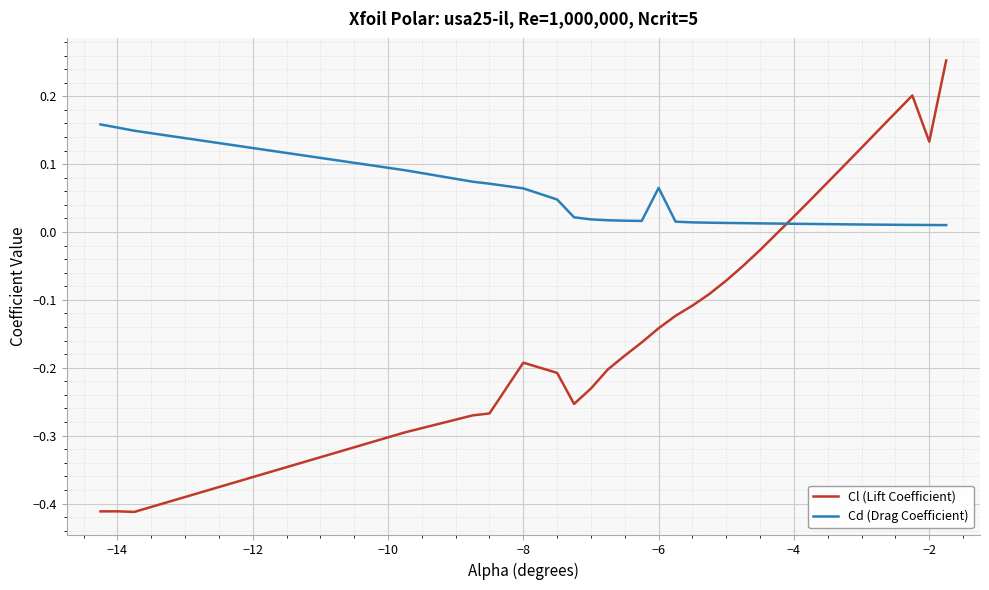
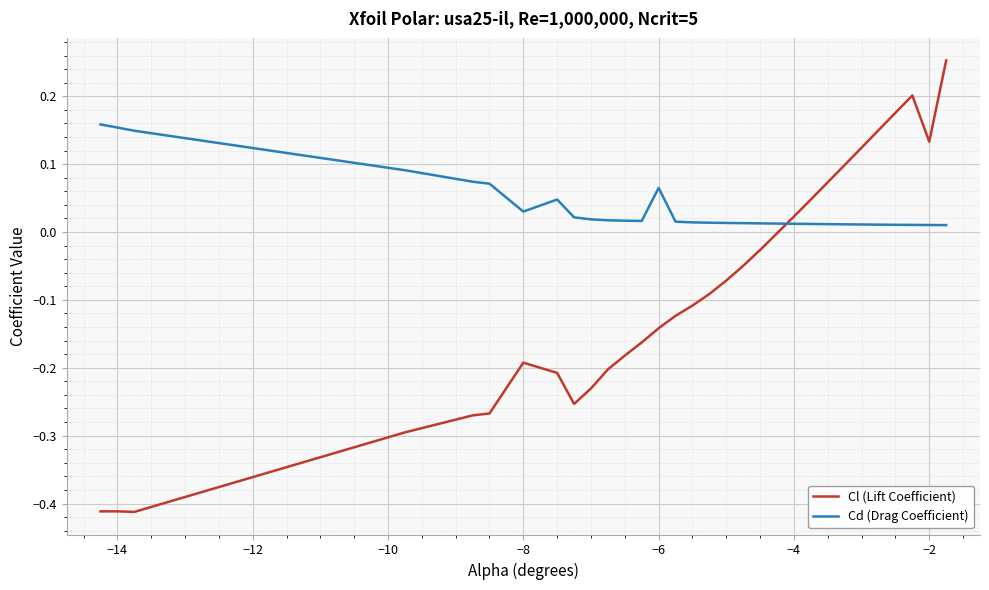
Cd (Drag Coefficient), −8: 0.06 -> 0.03
